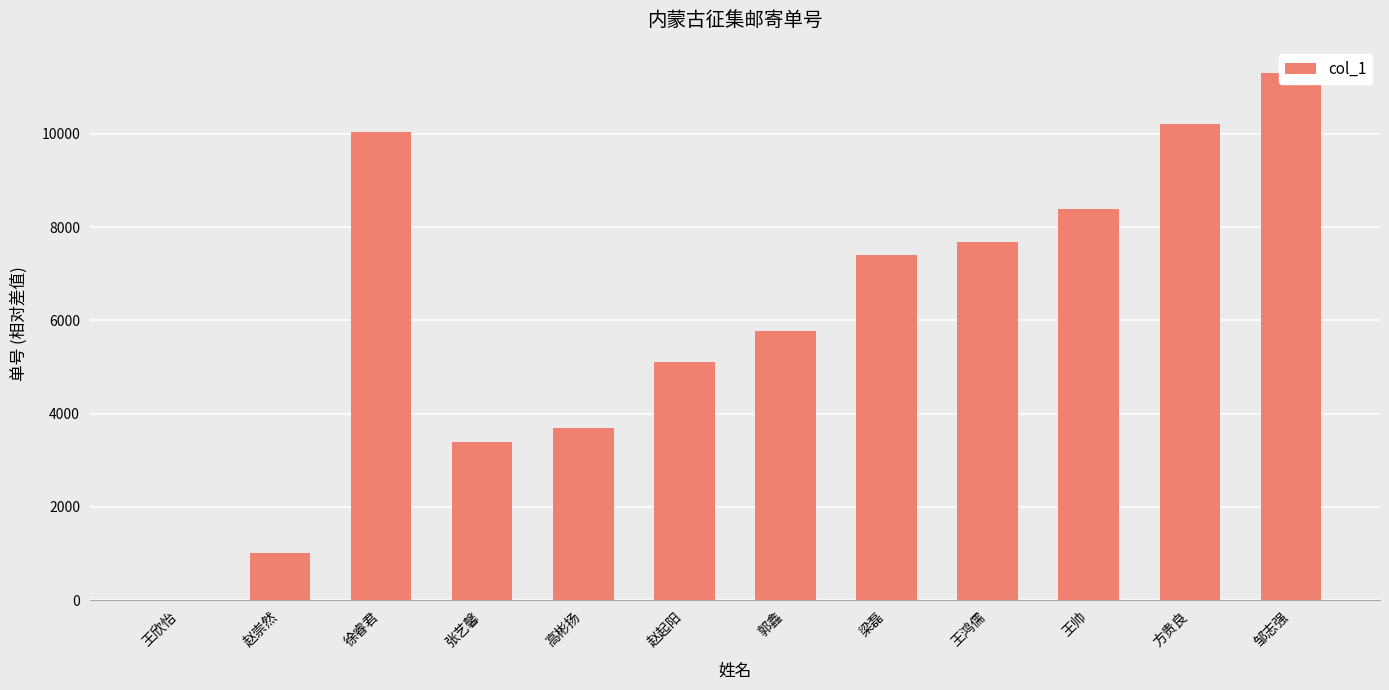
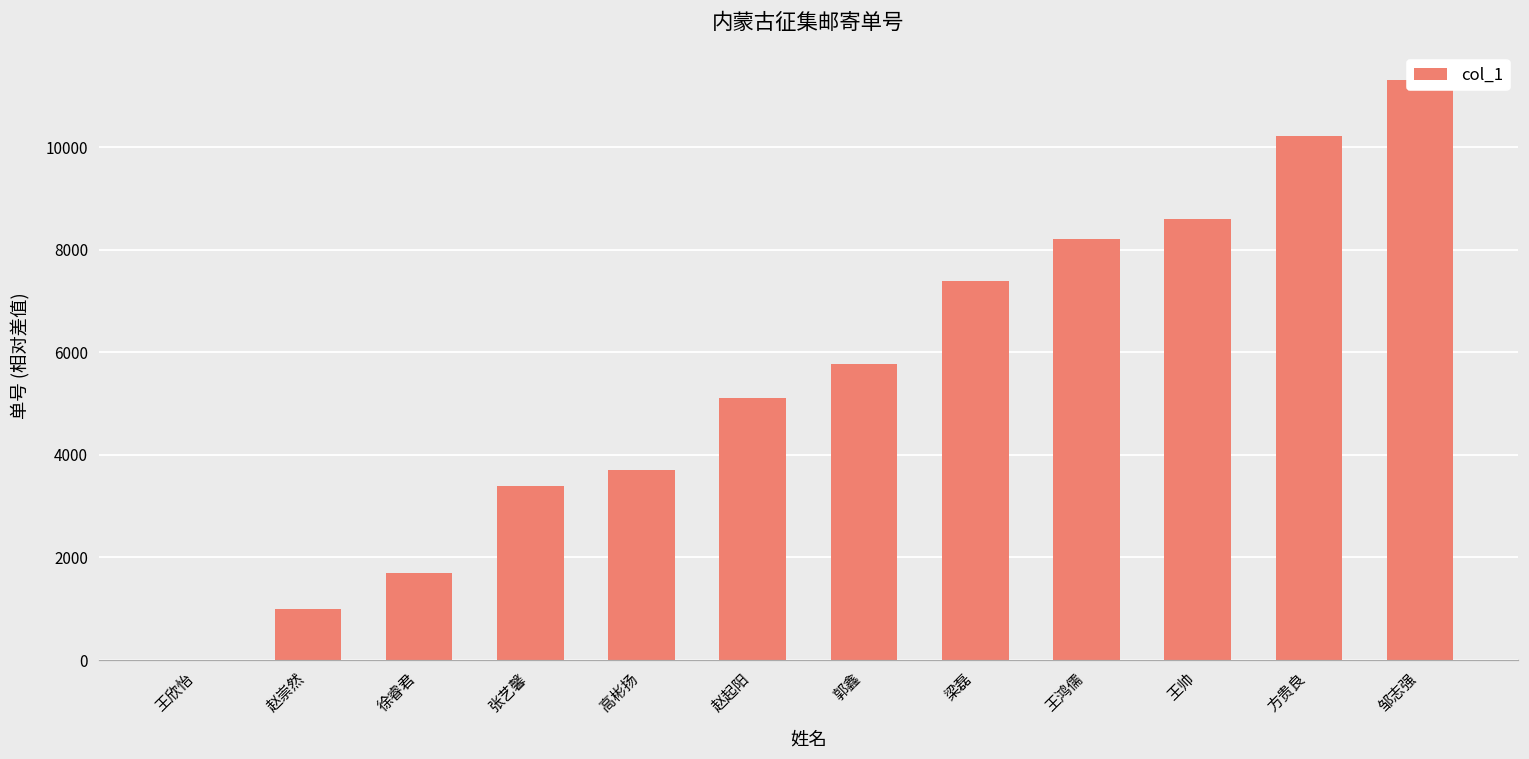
徐睿君: 10000 -> 1700
王鸿儒: 7700 -> 8200
王帅: 8400 -> 8600
